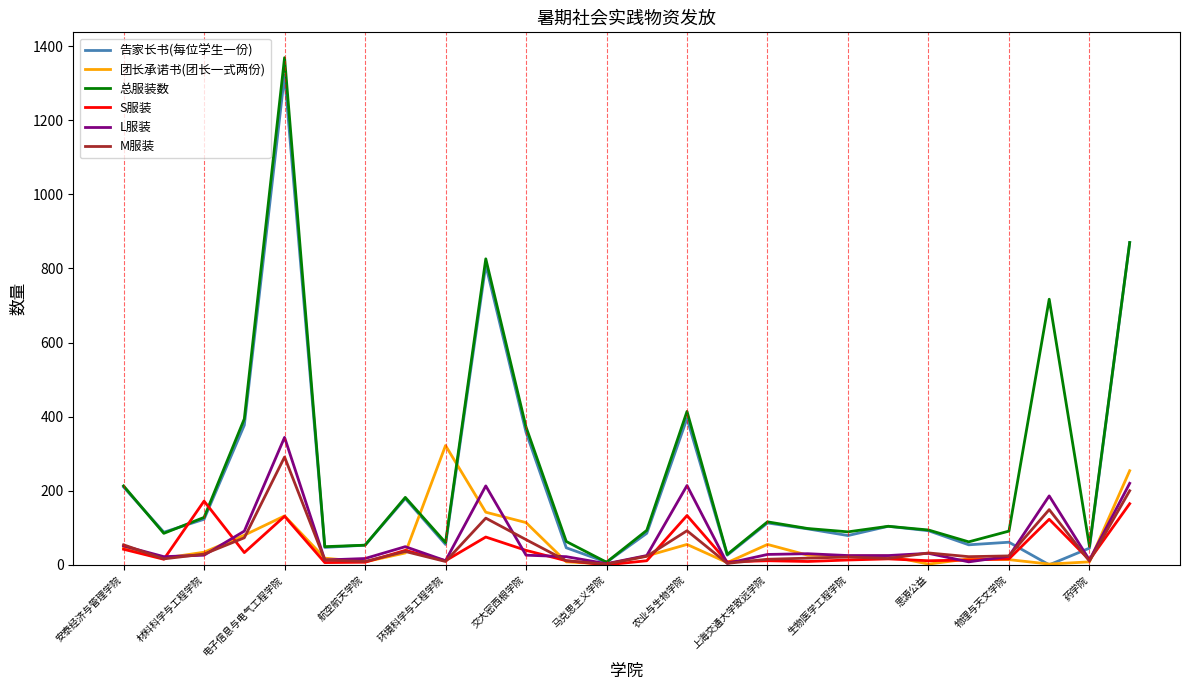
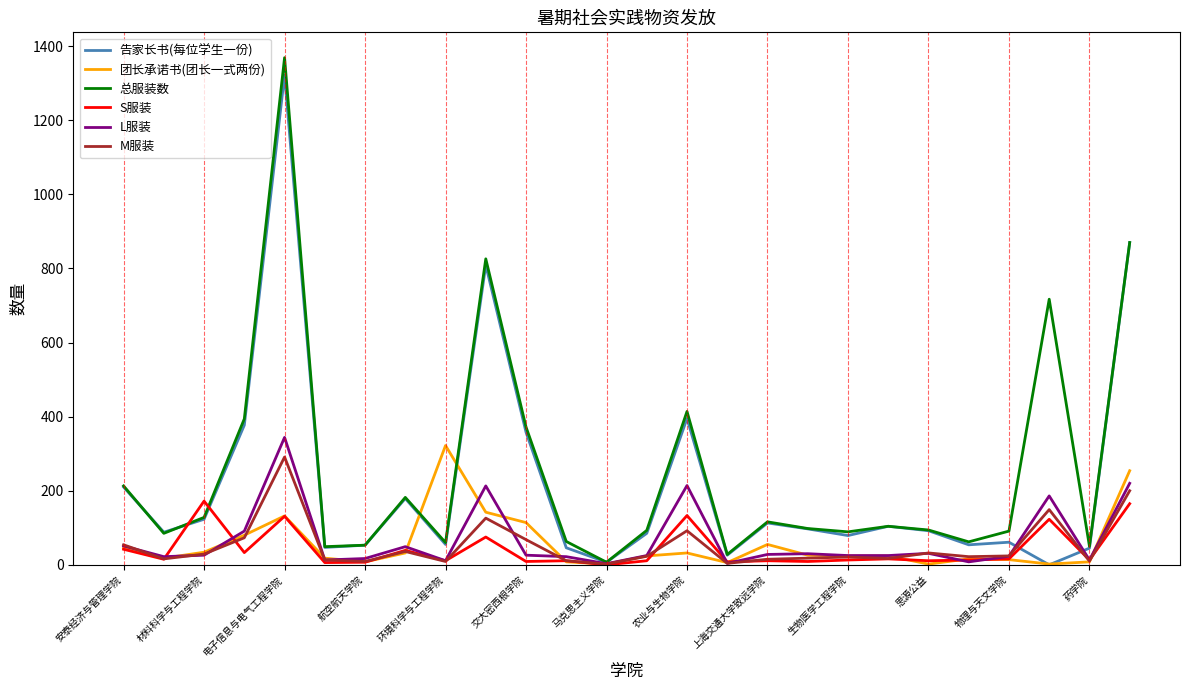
S服装, 交大密西根学院: 40 -> 10
团长承诺书(团长一式两份), 农业与生物学院: 60 -> 30
